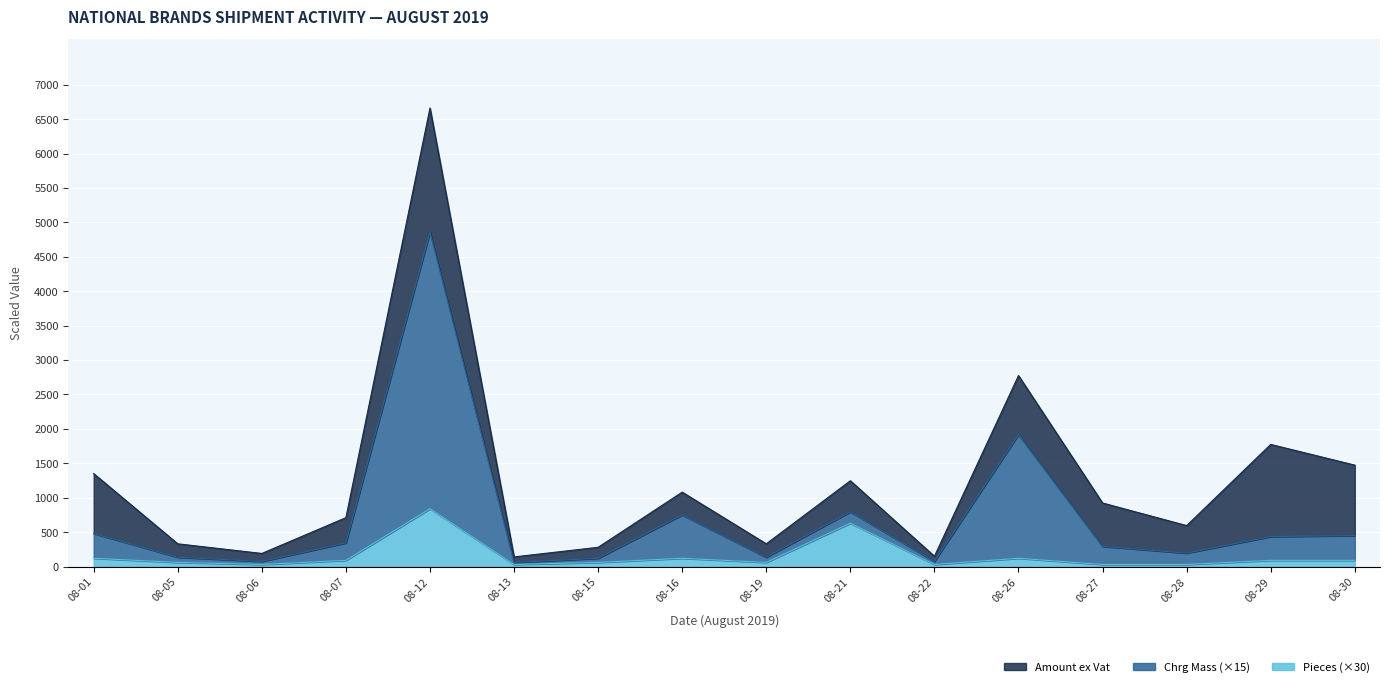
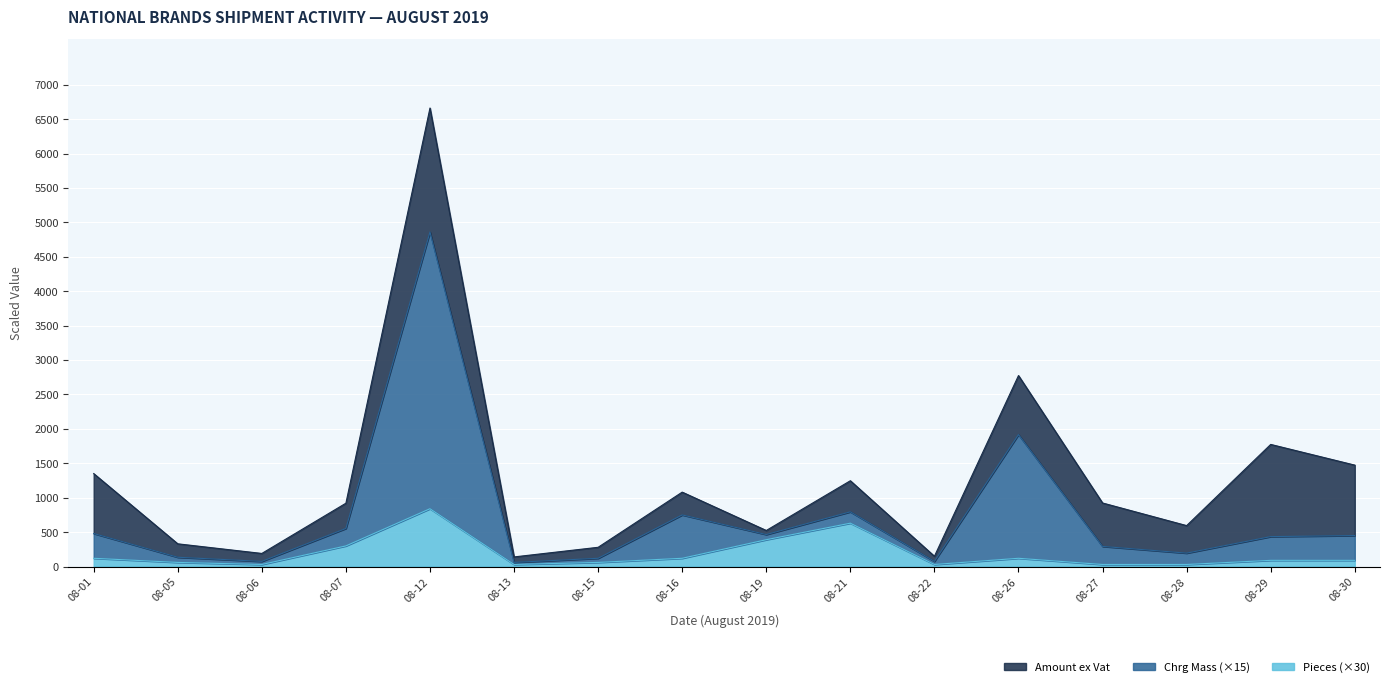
Pieces (×30), 08-07: 100 -> 300
Pieces (×30), 08-19: 100 -> 400
Amount ex Vat, 08-19: 200 -> 100
